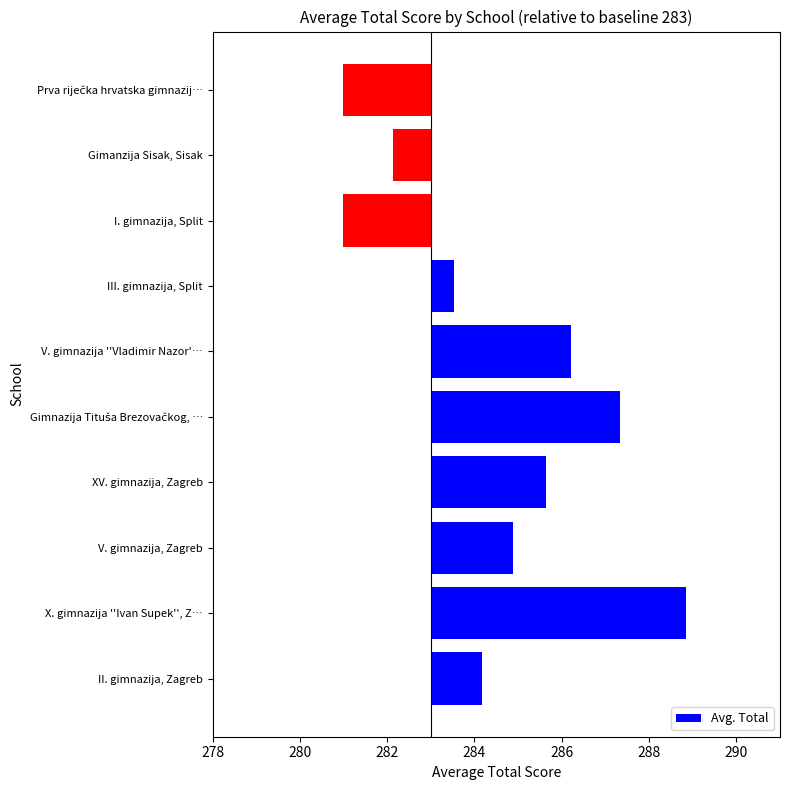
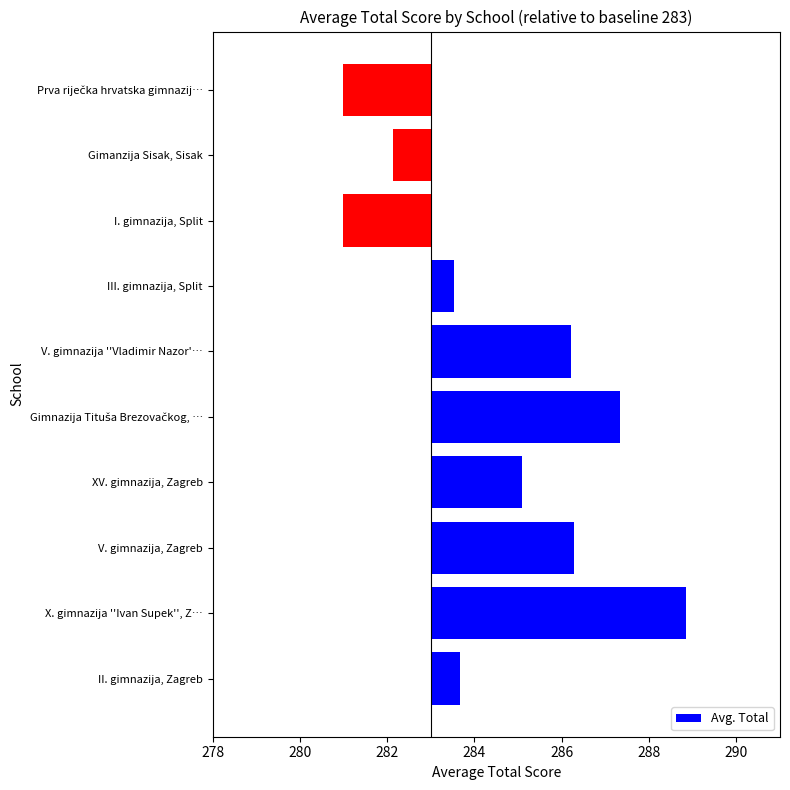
XV. gimnazija, Zagreb: 285.6 -> 285.1
V. gimnazija, Zagreb: 284.9 -> 286.3
II. gimnazija, Zagreb: 284.2 -> 283.7
